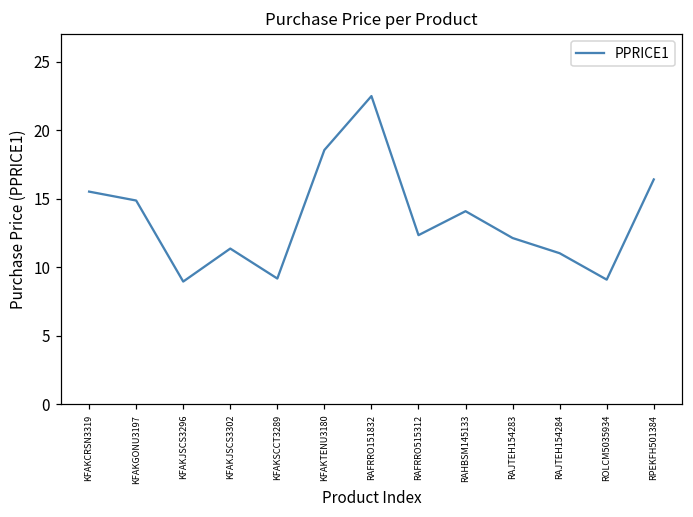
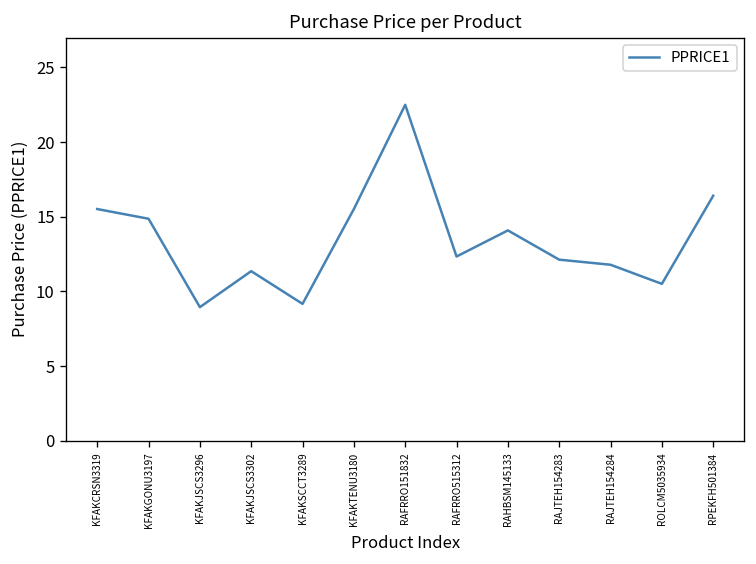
KFAKTENU3180: 18.6 -> 15.5
RAJTEH154284: 11.0 -> 11.8
ROLCM5035934: 9.1 -> 10.5
